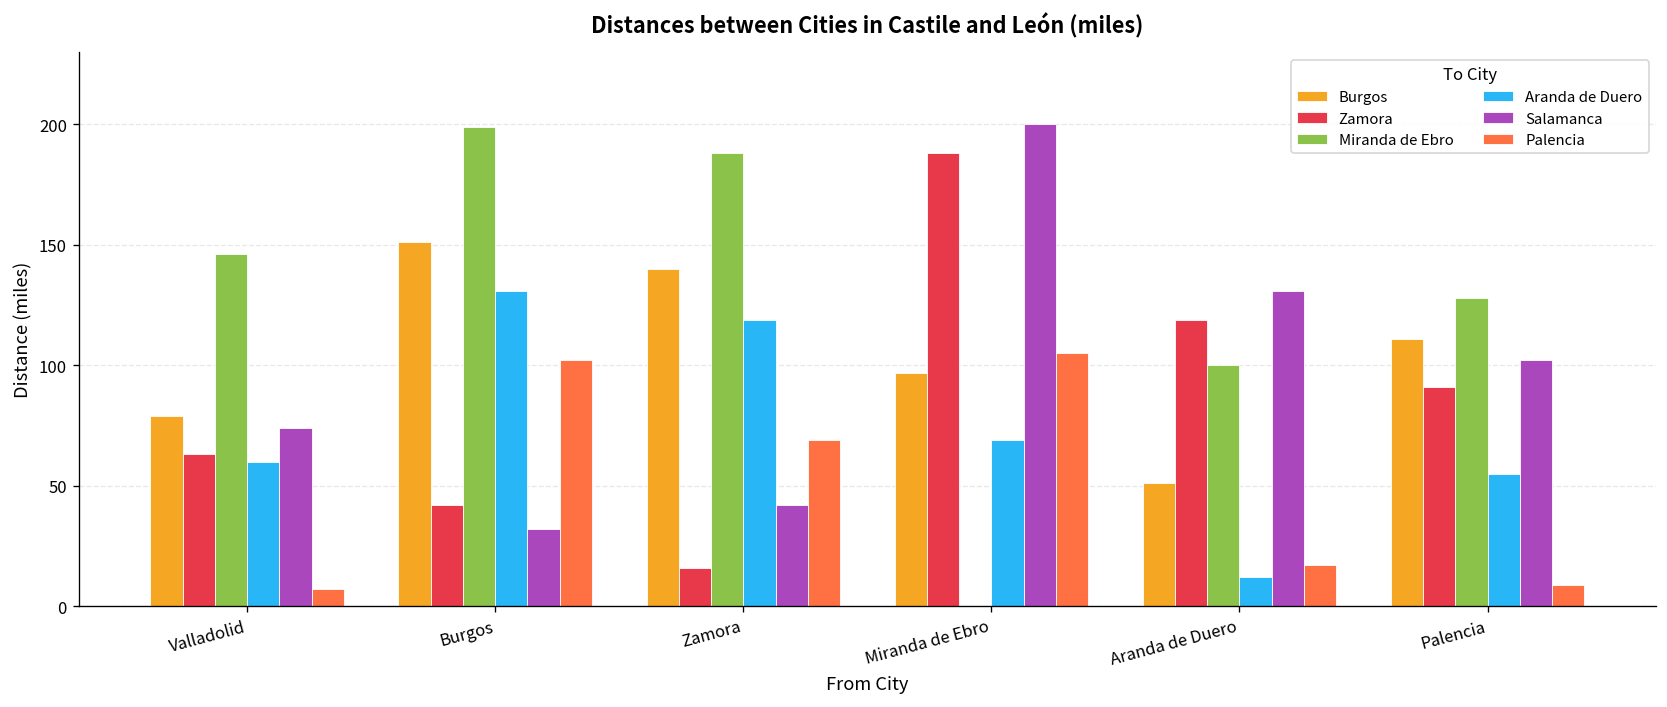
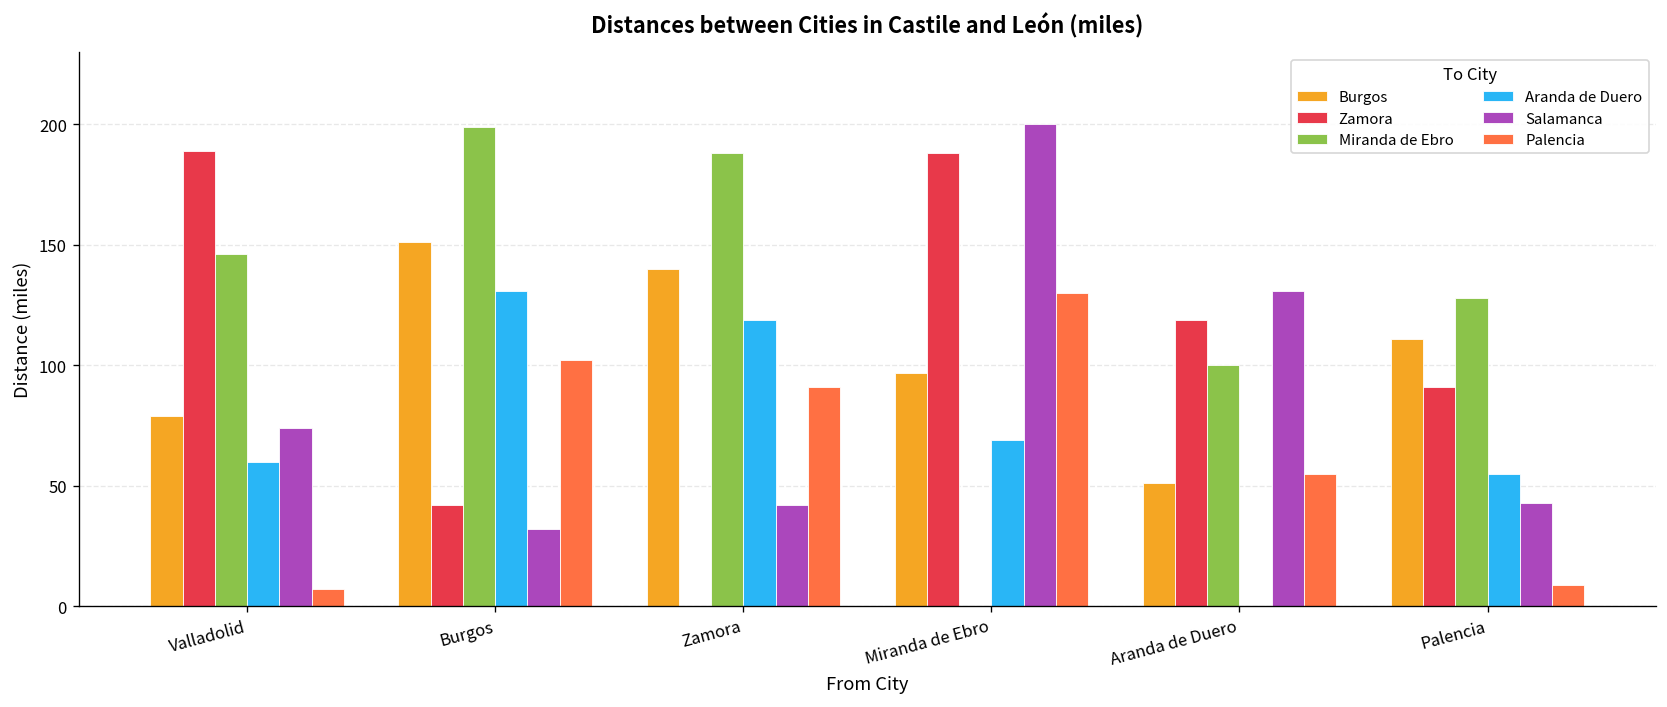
Zamora, Valladolid: 63 -> 189
Zamora, Zamora: 16 -> 0
Palencia, Zamora: 69 -> 91
Palencia, Miranda de Ebro: 105 -> 130
Aranda de Duero, Aranda de Duero: 12 -> 0
Palencia, Aranda de Duero: 17 -> 55
Salamanca, Palencia: 102 -> 43
